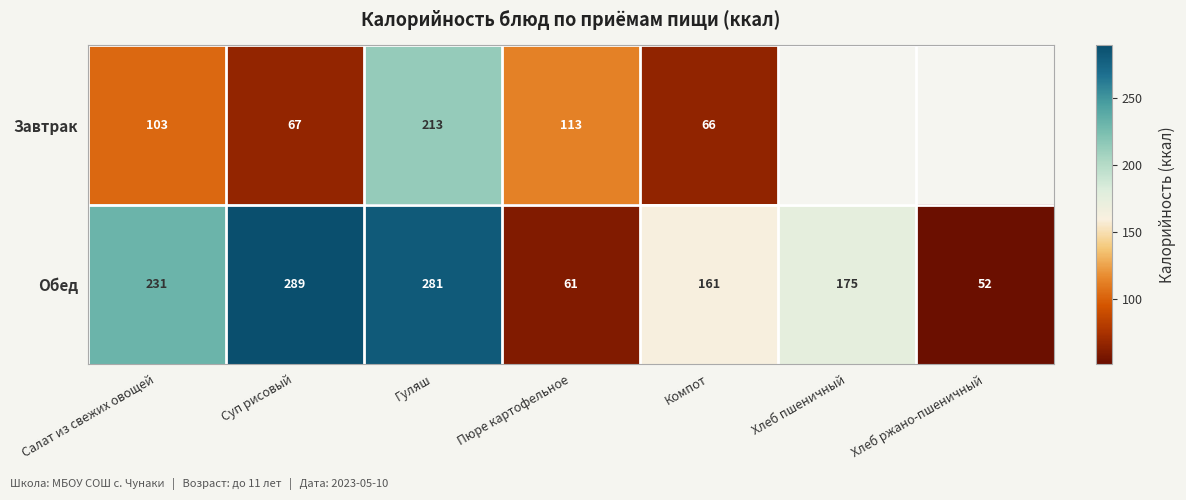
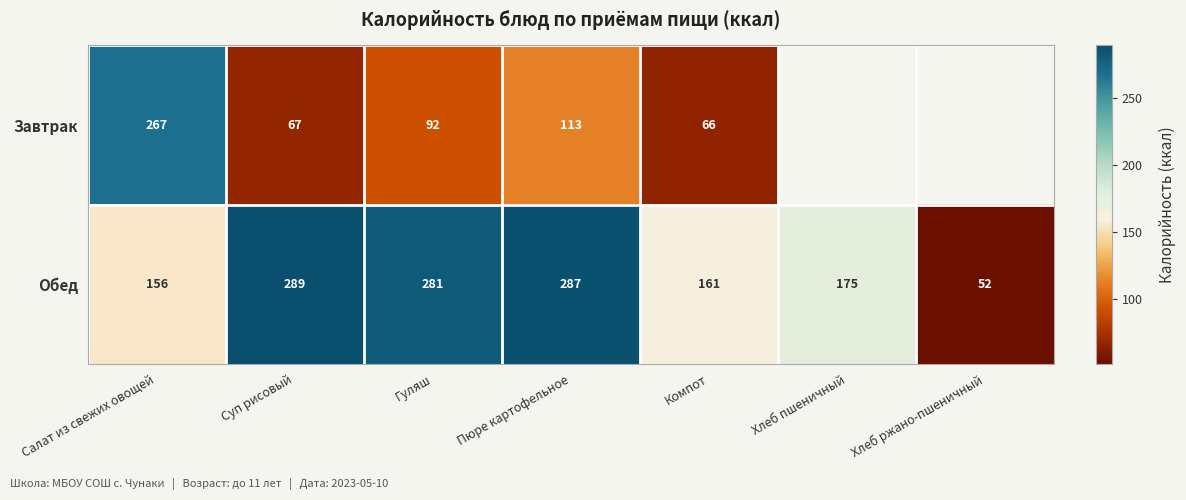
Завтрак, Салат из свежих овощей: 103 -> 267
Завтрак, Гуляш: 213 -> 92
Обед, Салат из свежих овощей: 231 -> 156
Обед, Пюре картофельное: 61 -> 287
